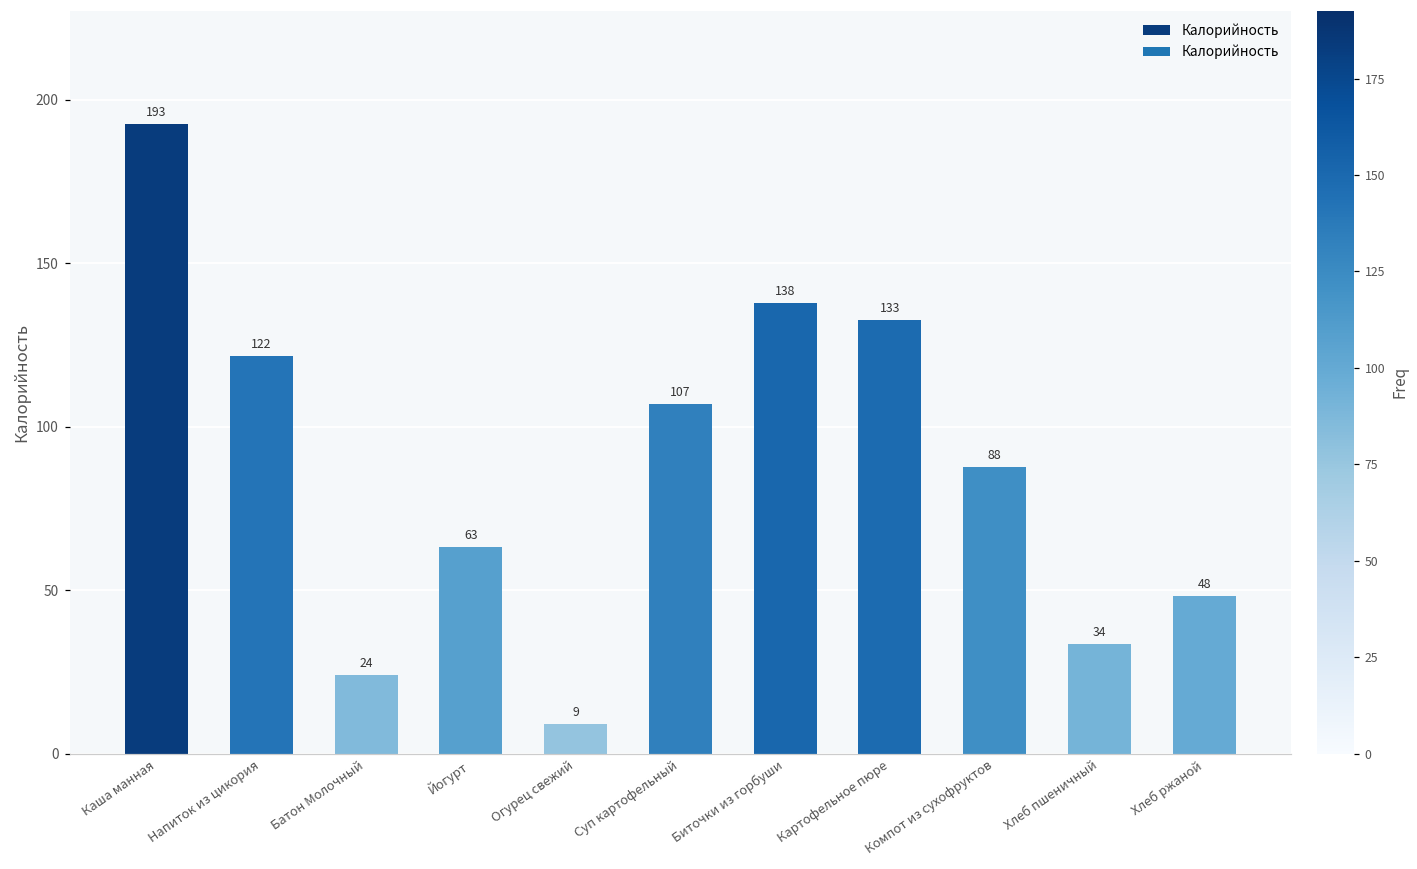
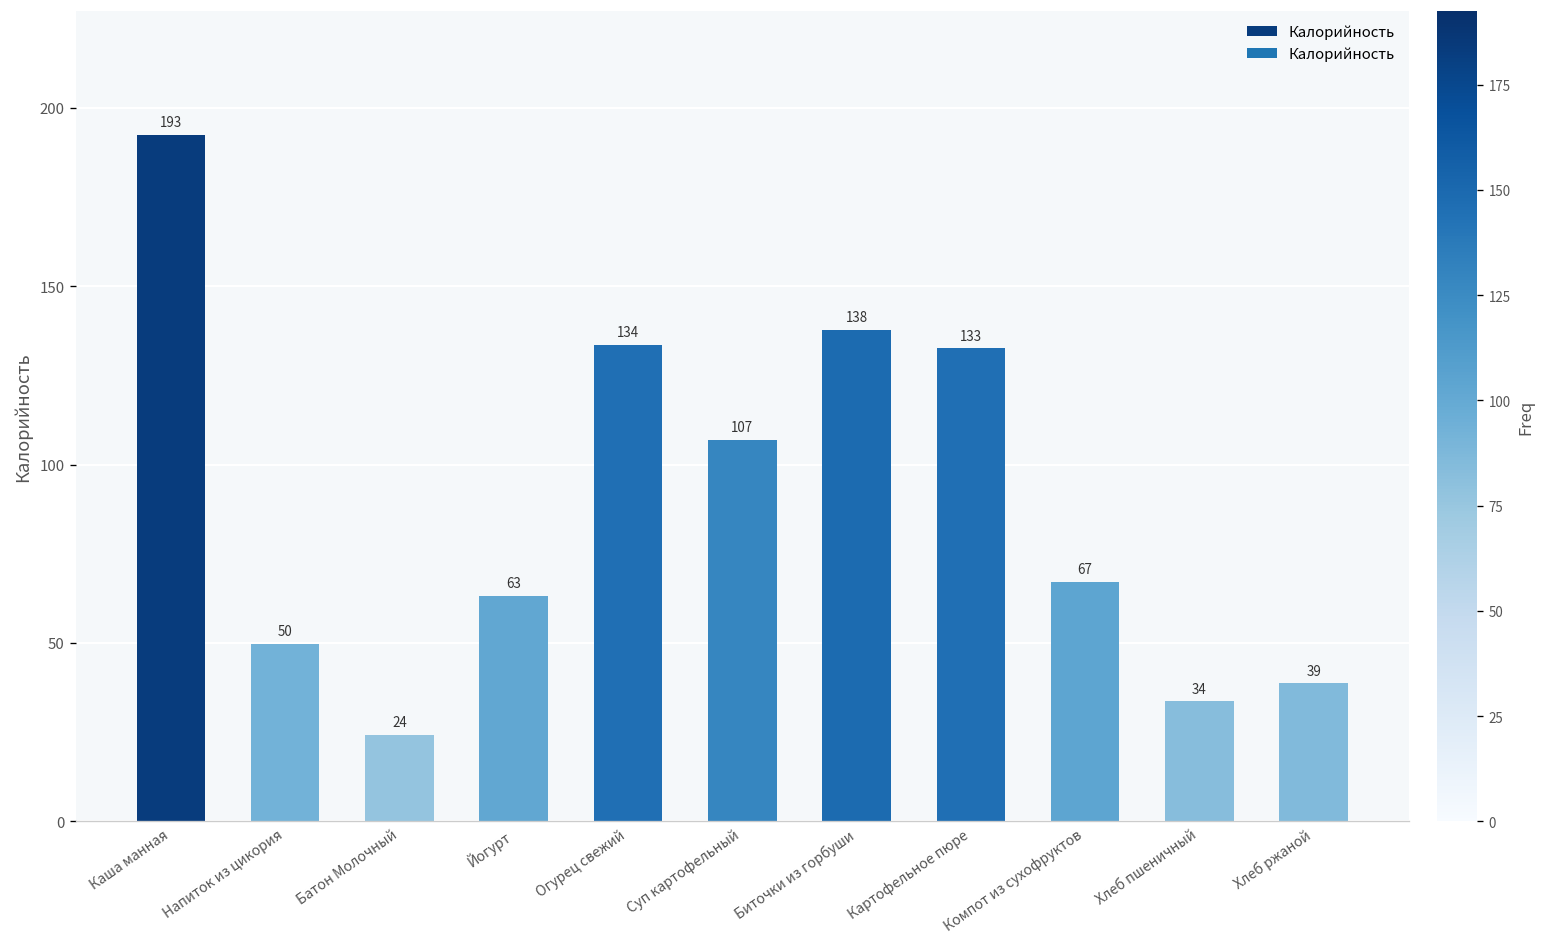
Напиток из цикория: 122 -> 50
Огурец свежий: 9 -> 134
Компот из сухофруктов: 88 -> 67
Хлеб ржаной: 48 -> 39
